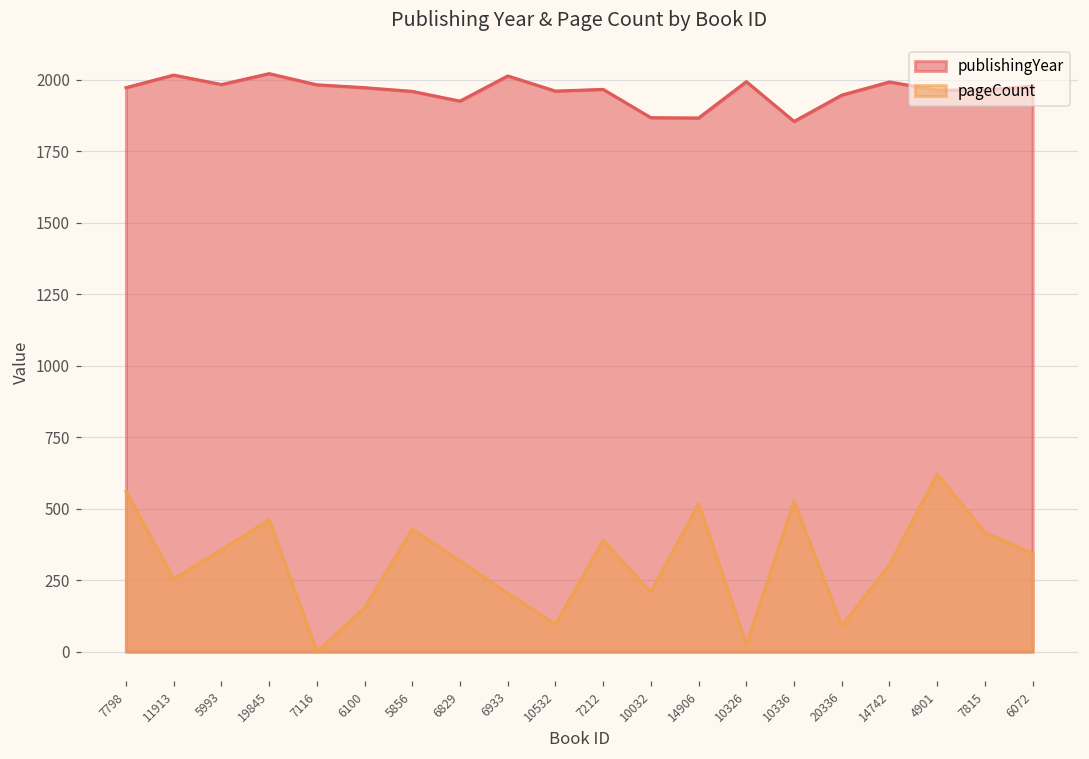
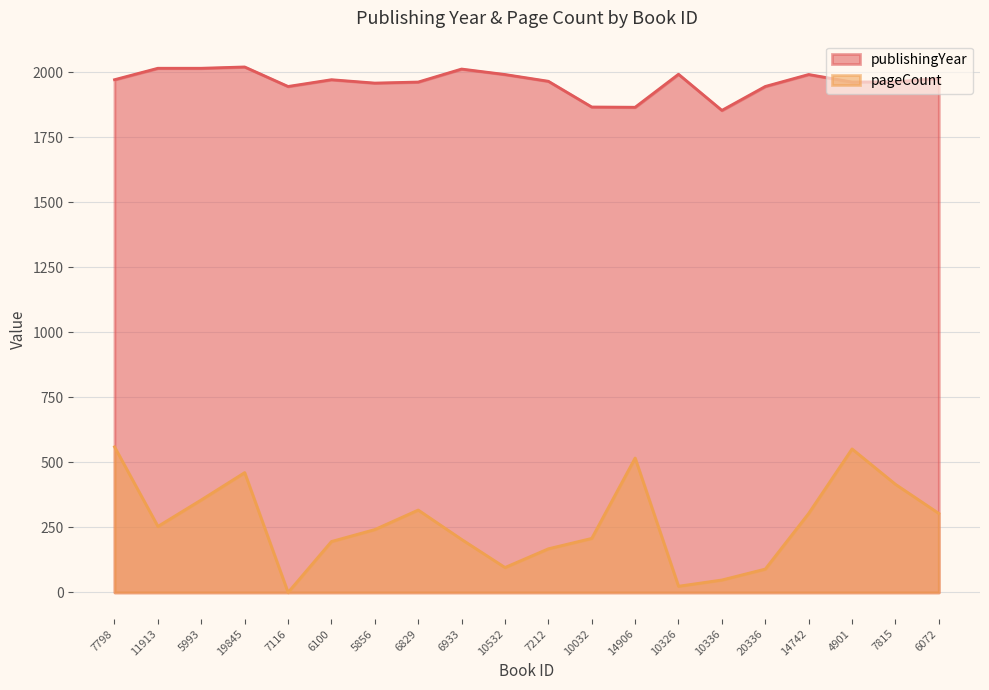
publishingYear, 5993: 1980 -> 2020
publishingYear, 7116: 1980 -> 1950
pageCount, 6100: 150 -> 200
pageCount, 5856: 430 -> 240
publishingYear, 6829: 1930 -> 1960
publishingYear, 10532: 1960 -> 1990
pageCount, 7212: 390 -> 170
pageCount, 10336: 530 -> 50
pageCount, 4901: 620 -> 550
pageCount, 6072: 340 -> 300
